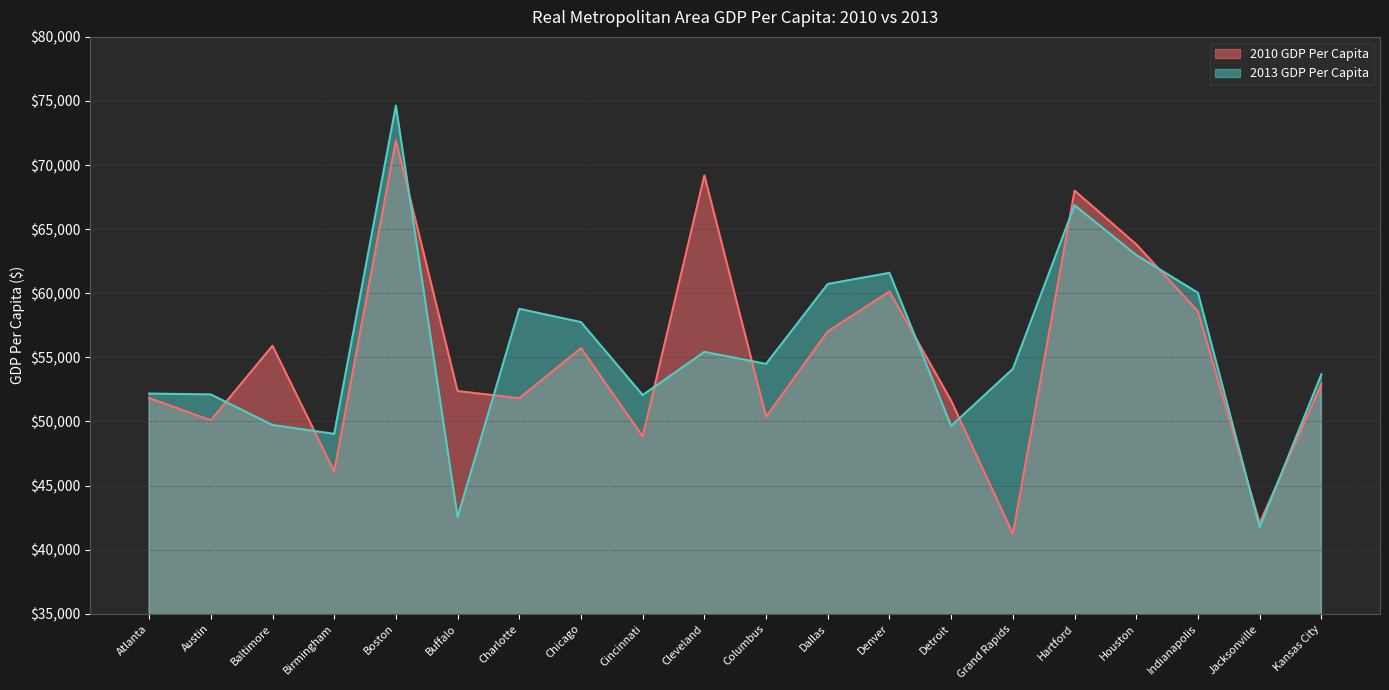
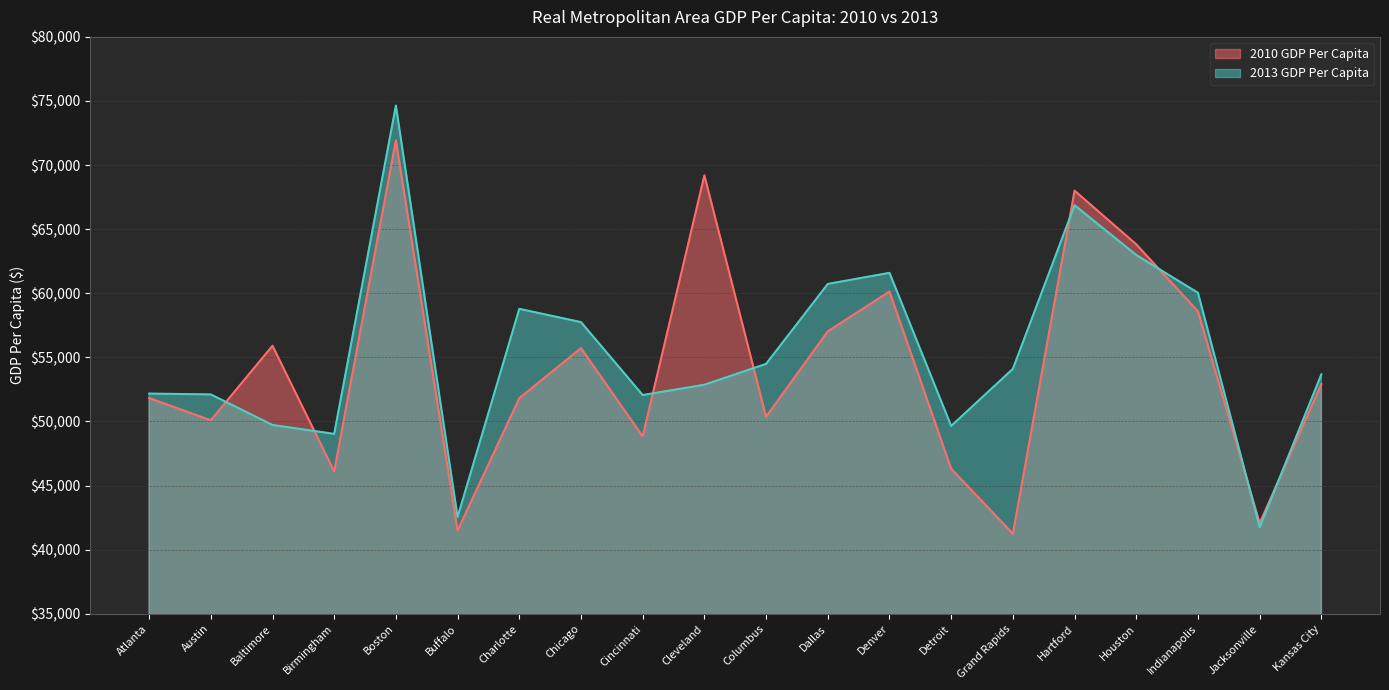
2010 GDP Per Capita, Buffalo: $52,400 -> $41,500
2013 GDP Per Capita, Cleveland: $55,400 -> $52,900
2010 GDP Per Capita, Detroit: $51,600 -> $46,300
